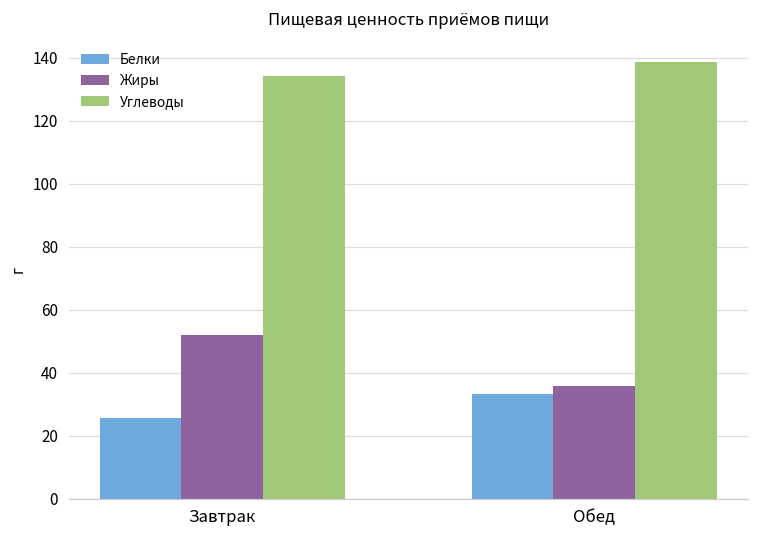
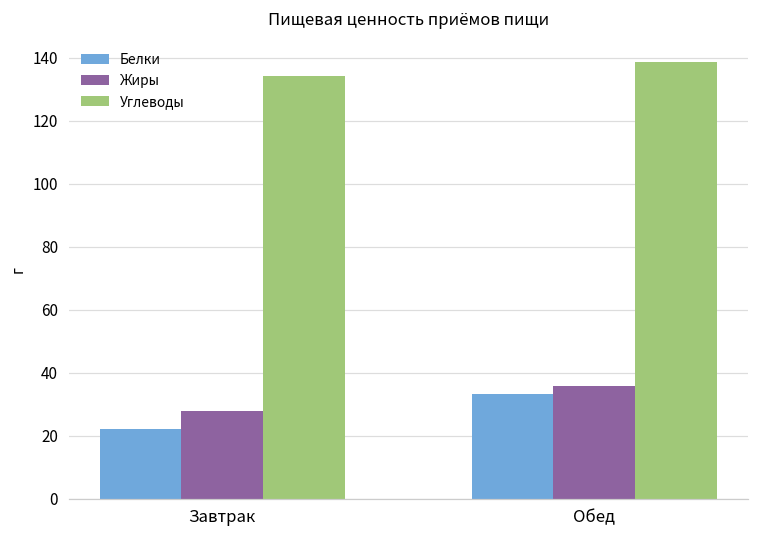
Белки, Завтрак: 26 -> 22
Жиры, Завтрак: 52 -> 28
